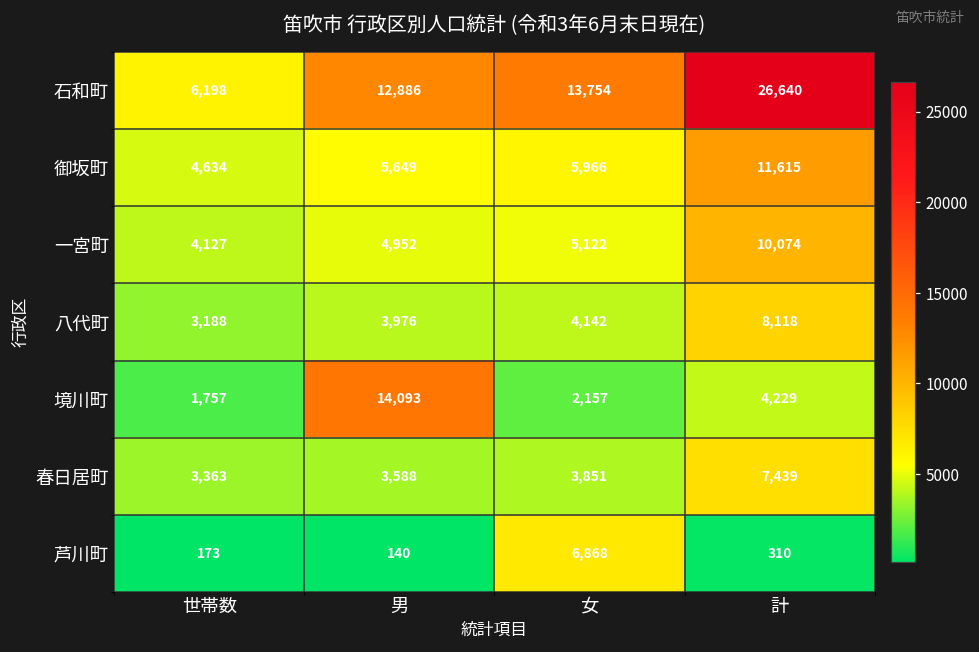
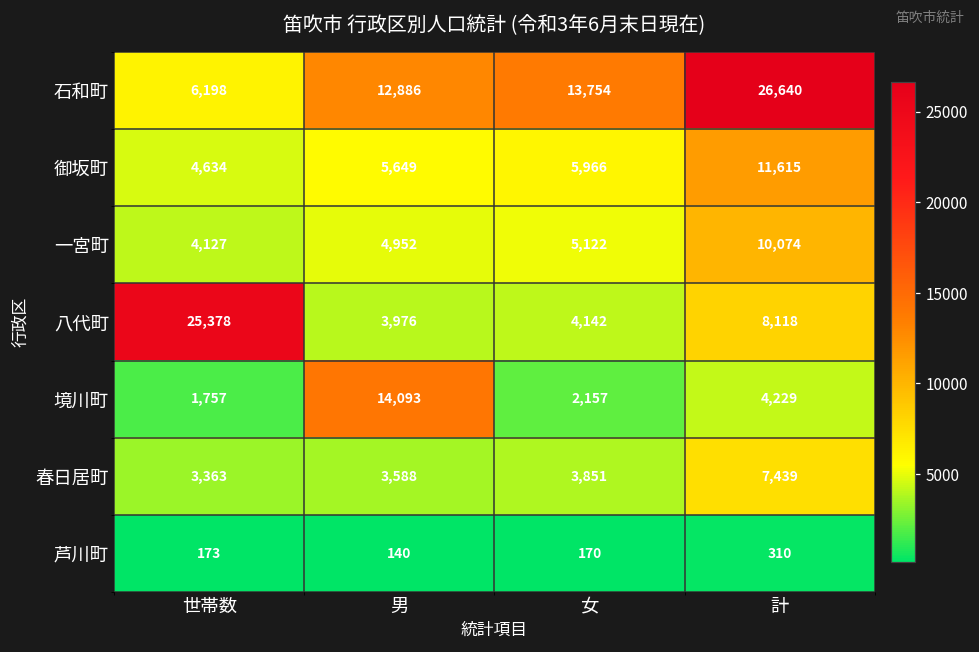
八代町, 世帯数: 3,188 -> 25,378
芦川町, 女: 6,868 -> 170
